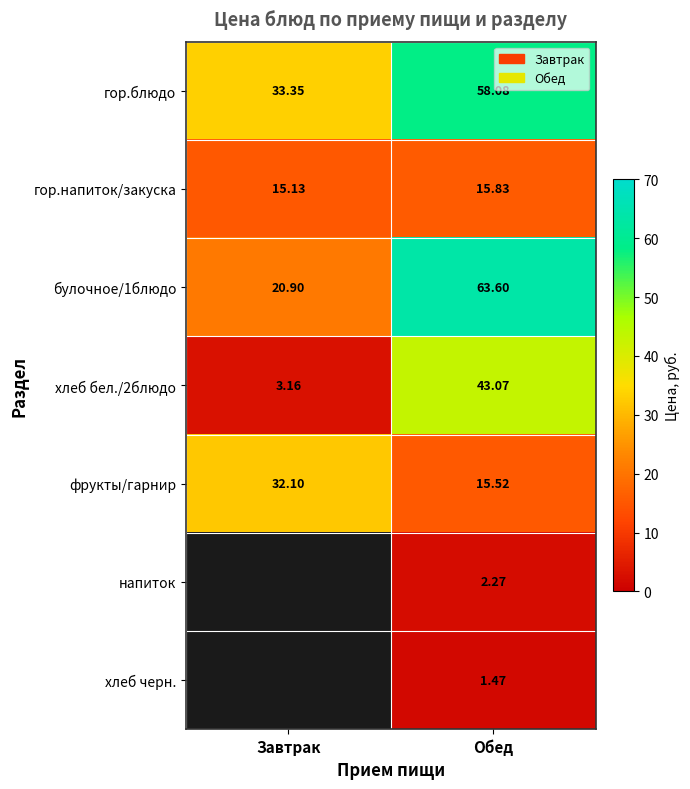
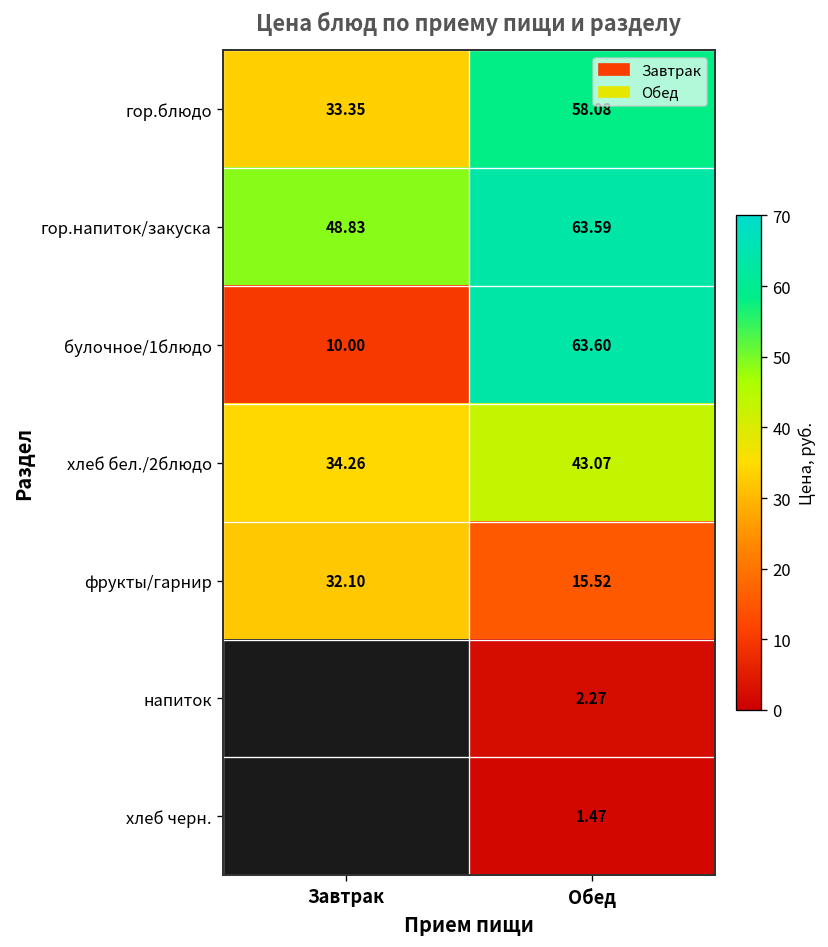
гор.напиток/закуска, Завтрак: 15.13 -> 48.83
гор.напиток/закуска, Обед: 15.83 -> 63.59
булочное/1блюдо, Завтрак: 20.90 -> 10.00
хлеб бел./2блюдо, Завтрак: 3.16 -> 34.26
